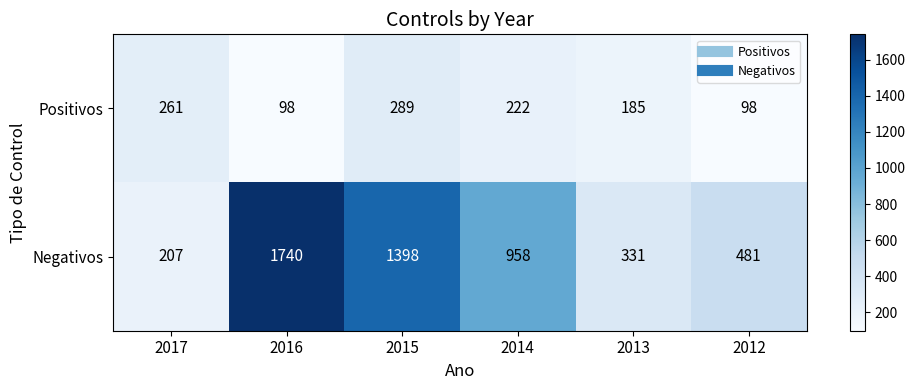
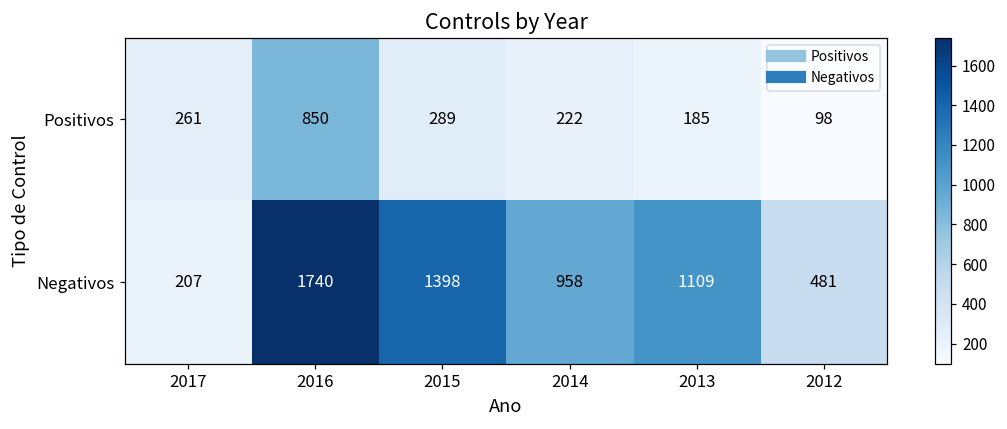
Positivos, 2016: 98 -> 850
Negativos, 2013: 331 -> 1109
